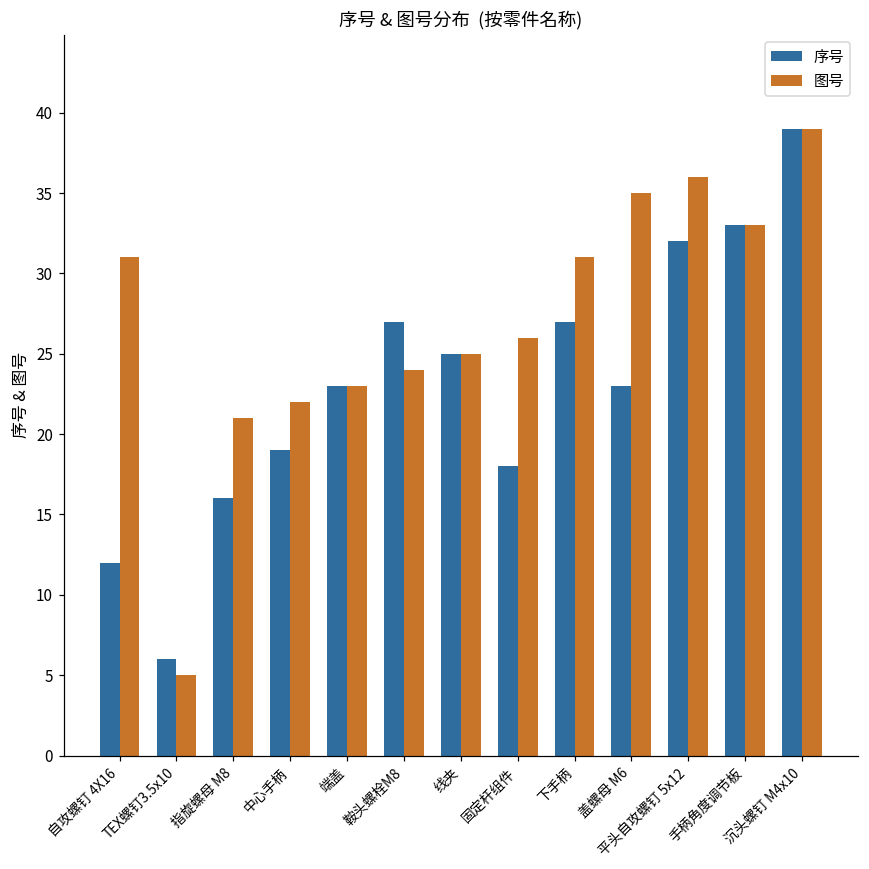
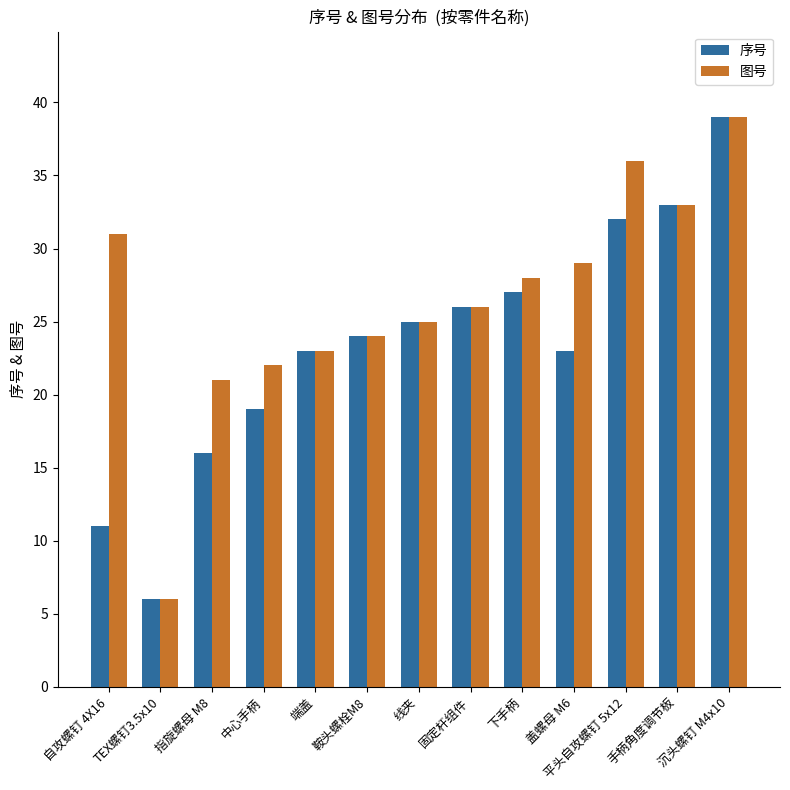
序号, 自攻螺钉 4X16: 12 -> 11
图号, TEX螺钉3.5x10: 5 -> 6
序号, 鞍头螺栓M8: 27 -> 24
序号, 固定杆组件: 18 -> 26
图号, 下手柄: 31 -> 28
图号, 盖螺母 M6: 35 -> 29
